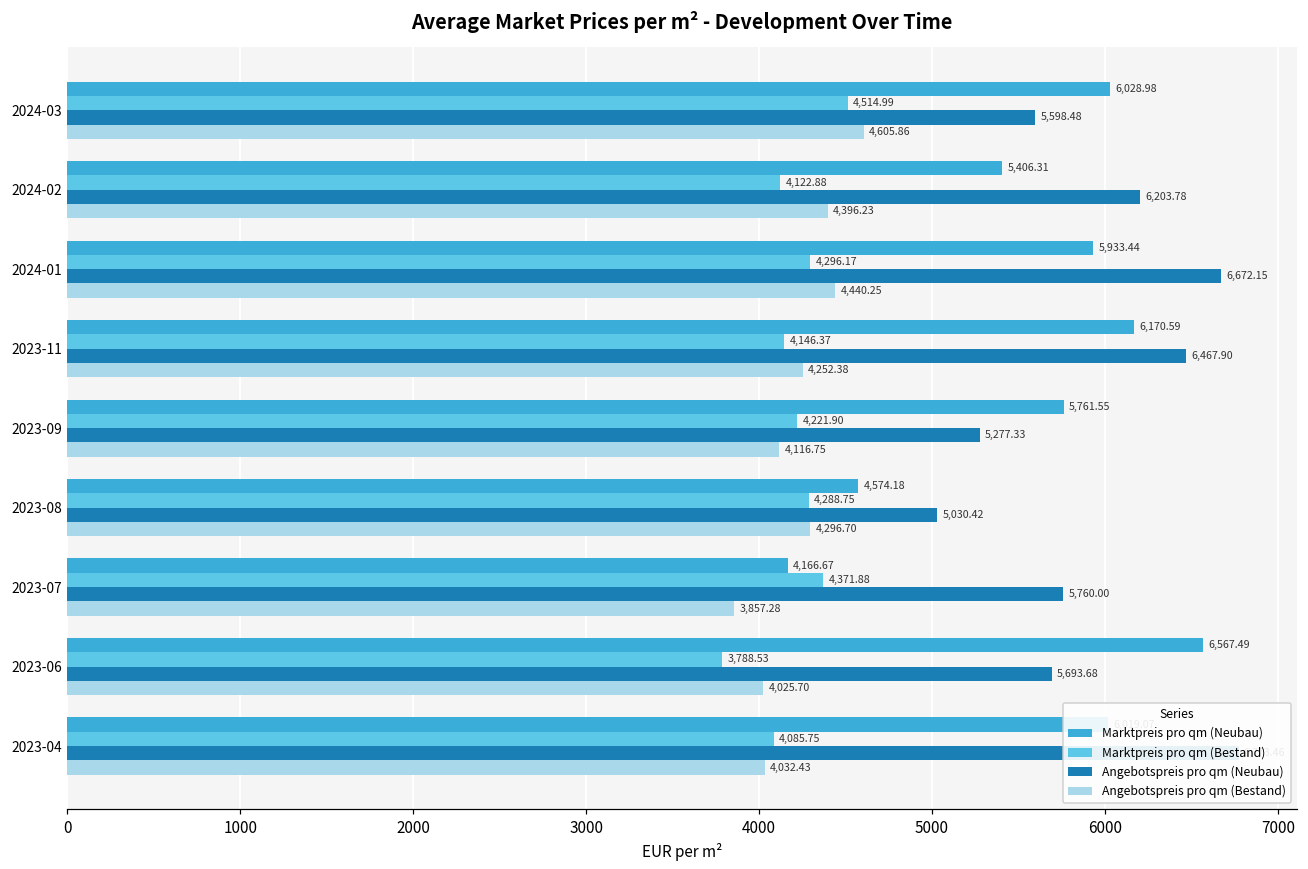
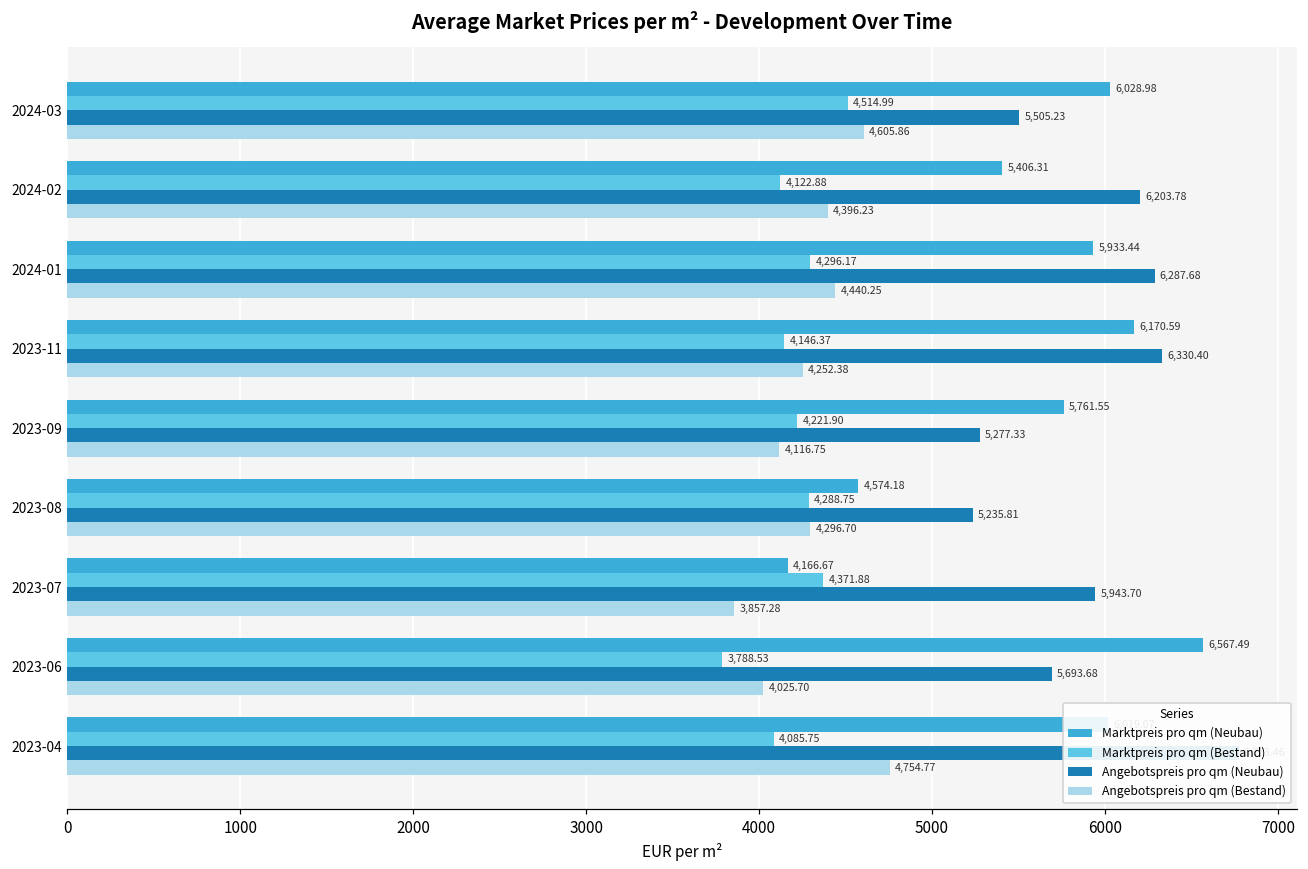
Angebotspreis pro qm (Neubau), 2024-03: 5,598.48 -> 5,505.23
Angebotspreis pro qm (Neubau), 2024-01: 6,672.15 -> 6,287.68
Angebotspreis pro qm (Neubau), 2023-11: 6,467.90 -> 6,330.40
Angebotspreis pro qm (Neubau), 2023-08: 5,030.42 -> 5,235.81
Angebotspreis pro qm (Neubau), 2023-07: 5,760.00 -> 5,943.70
Angebotspreis pro qm (Bestand), 2023-04: 4,032.43 -> 4,754.77
